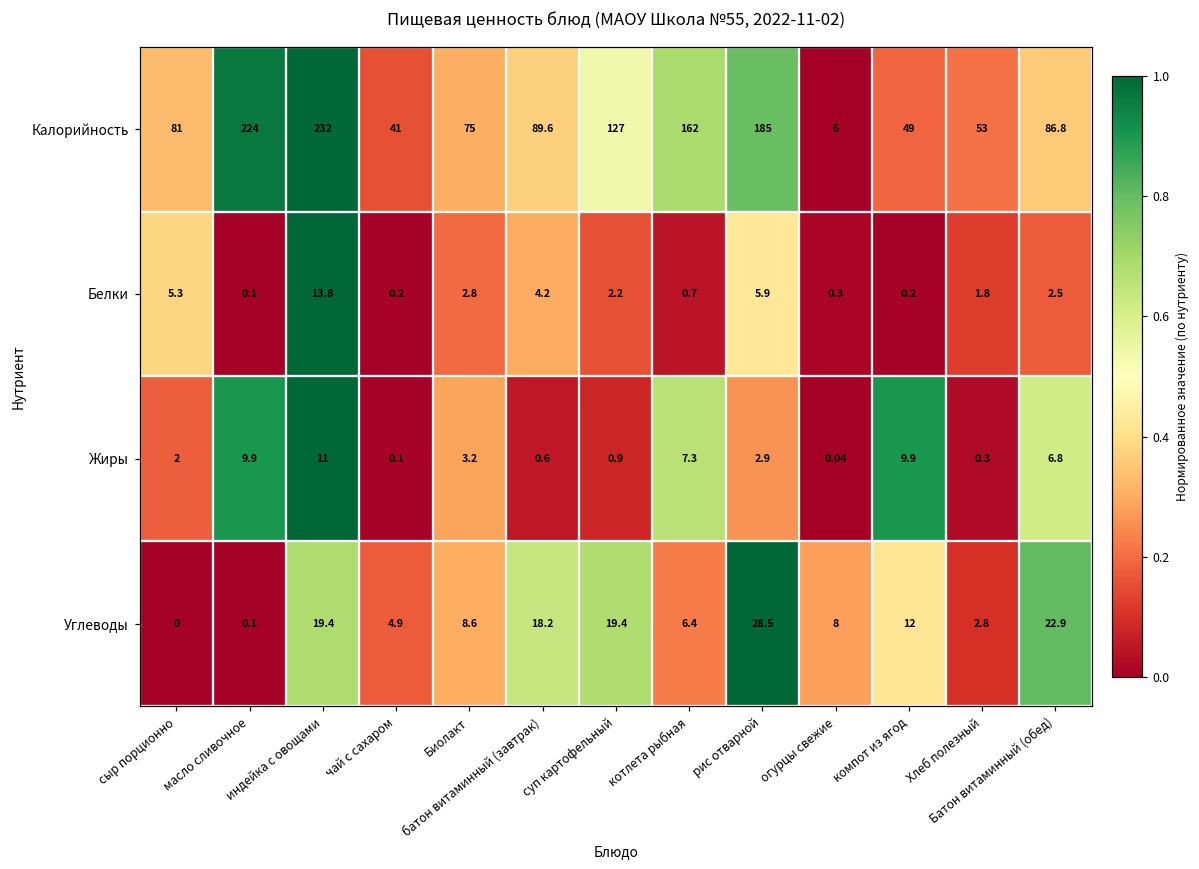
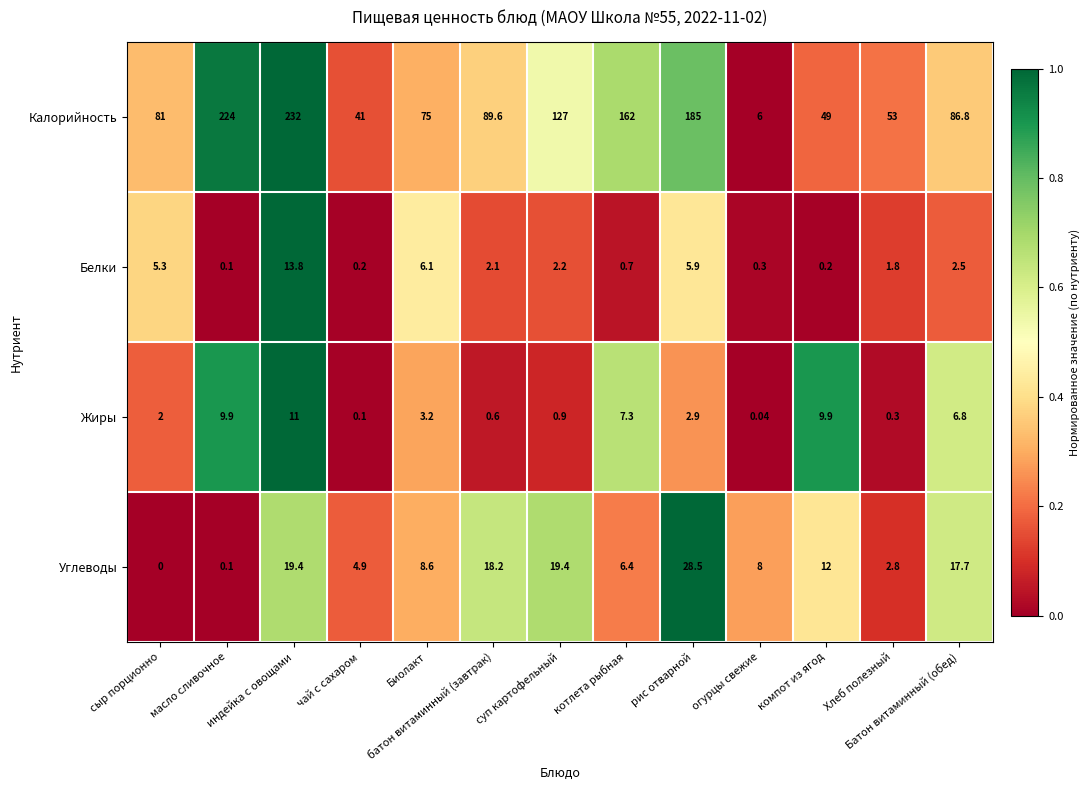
Белки, Биолакт: 2.8 -> 6.1
Белки, батон витаминный (завтрак): 4.2 -> 2.1
Углеводы, Батон витаминный (обед): 22.9 -> 17.7
